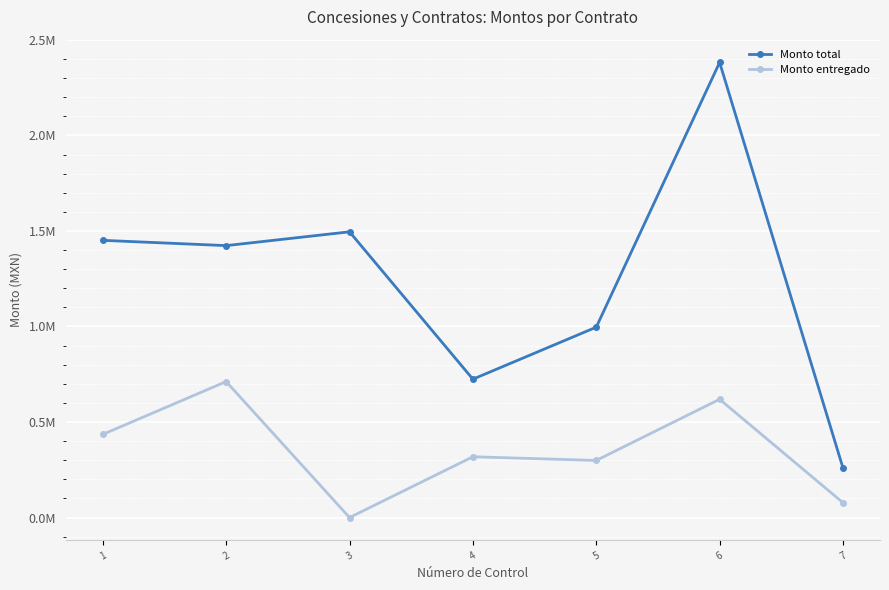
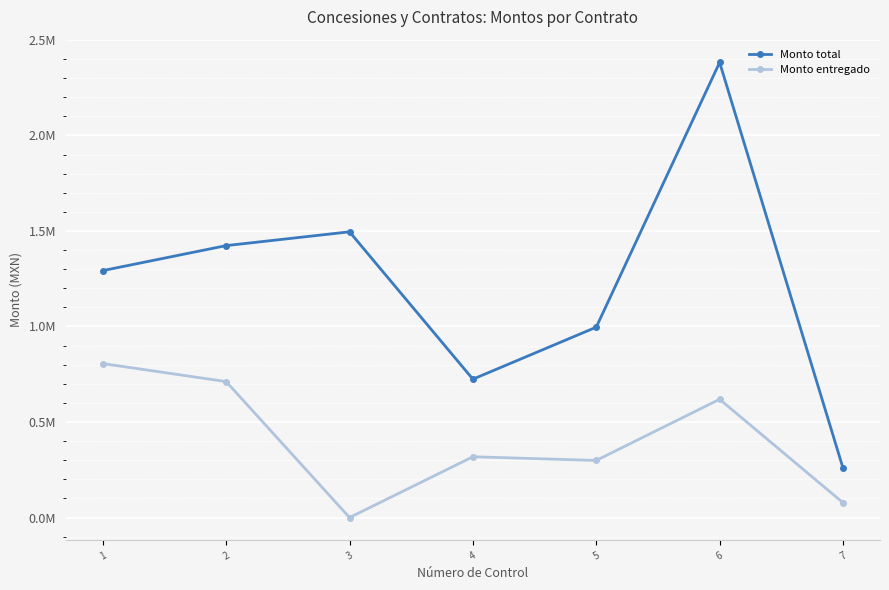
Monto total, 1: 1450000 -> 1290000
Monto entregado, 1: 440000 -> 810000
